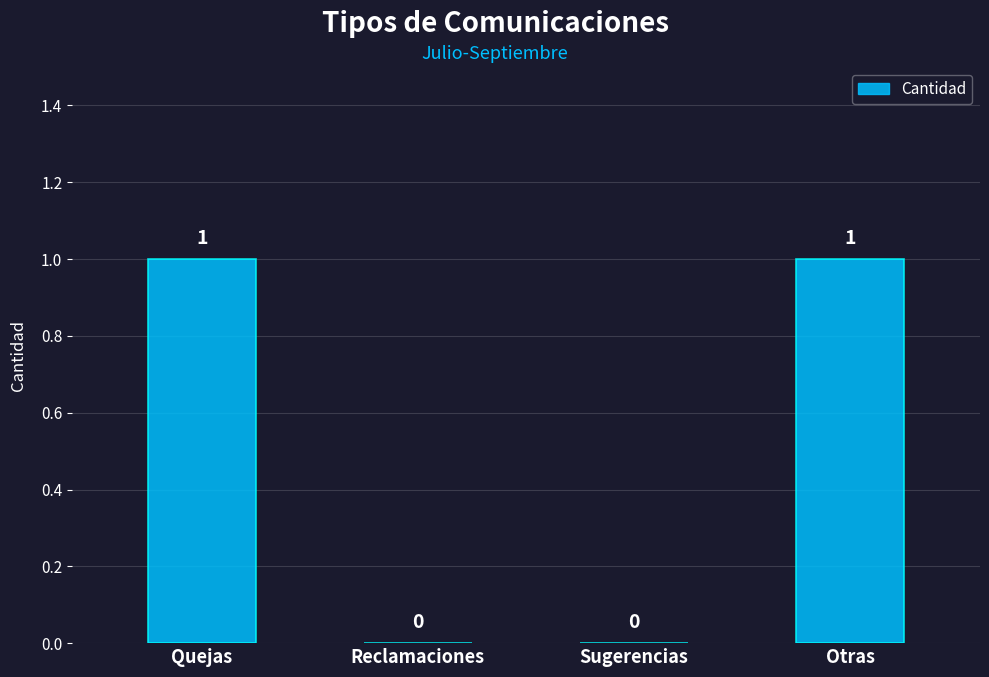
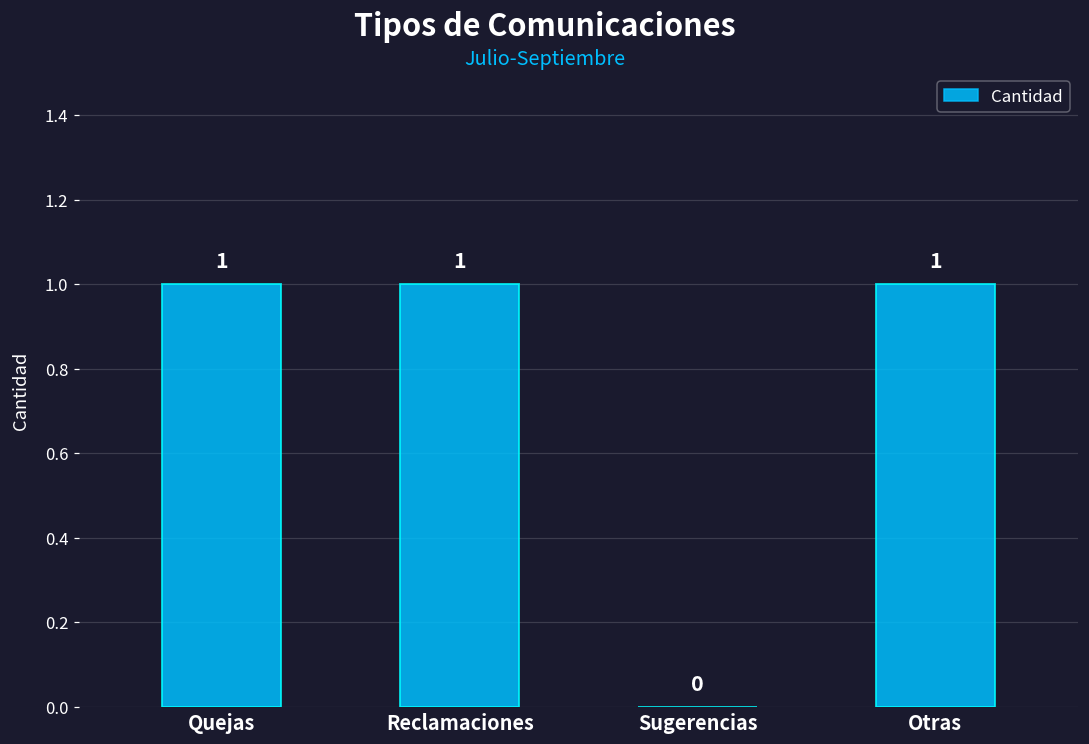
Reclamaciones: 0 -> 1
